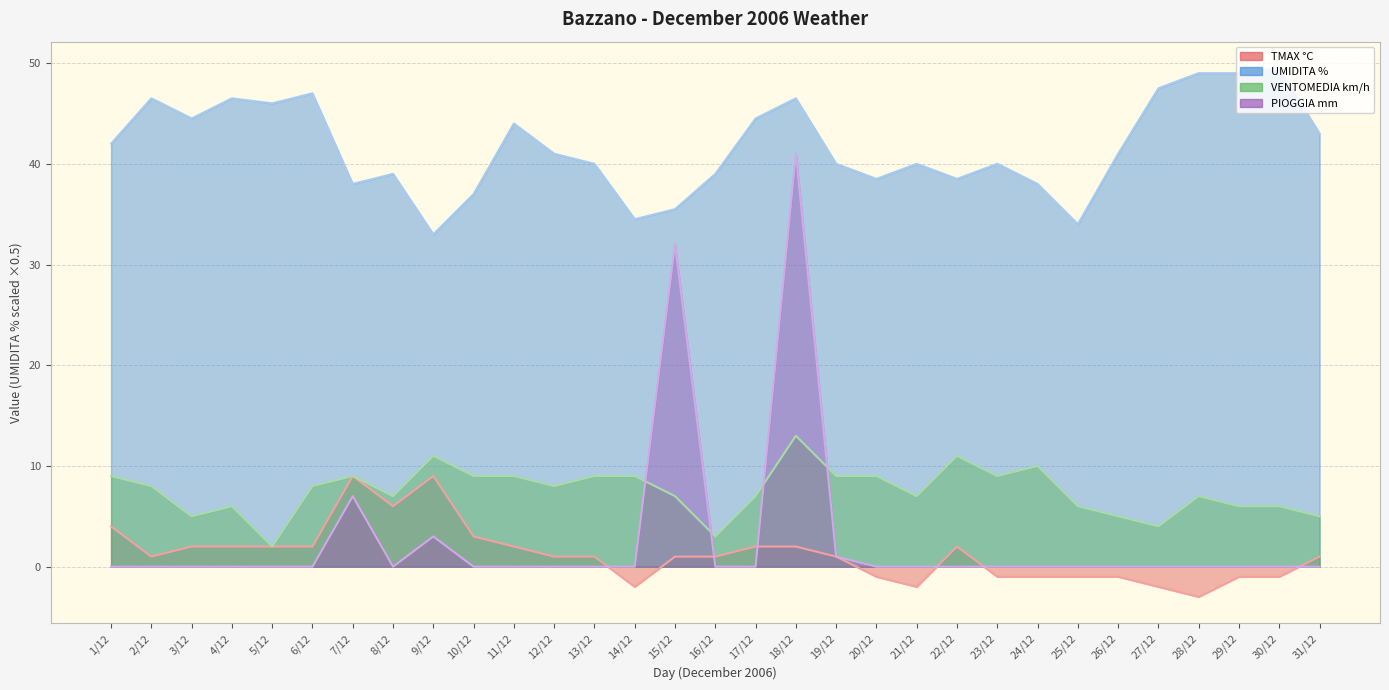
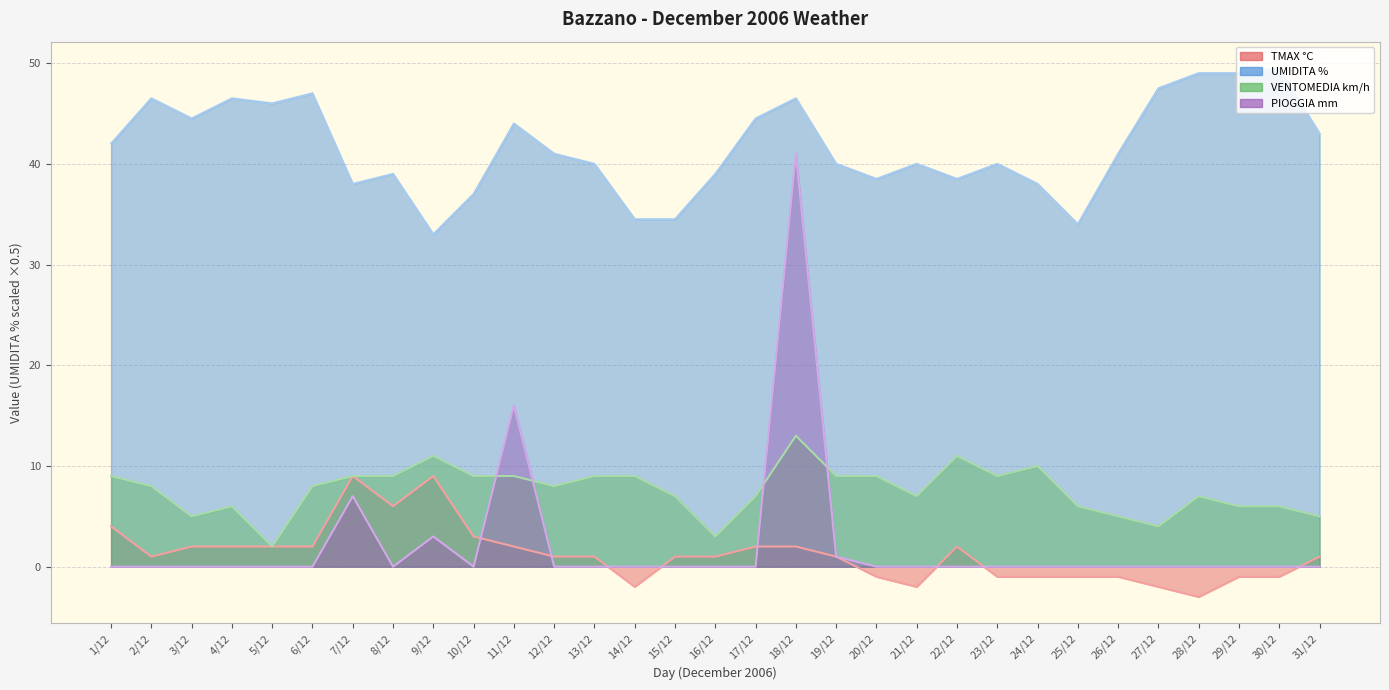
VENTOMEDIA km/h, 8/12: 7 -> 9
PIOGGIA mm, 11/12: 0 -> 16
UMIDITA %, 15/12: 35.5 -> 34.5
PIOGGIA mm, 15/12: 32 -> 0
